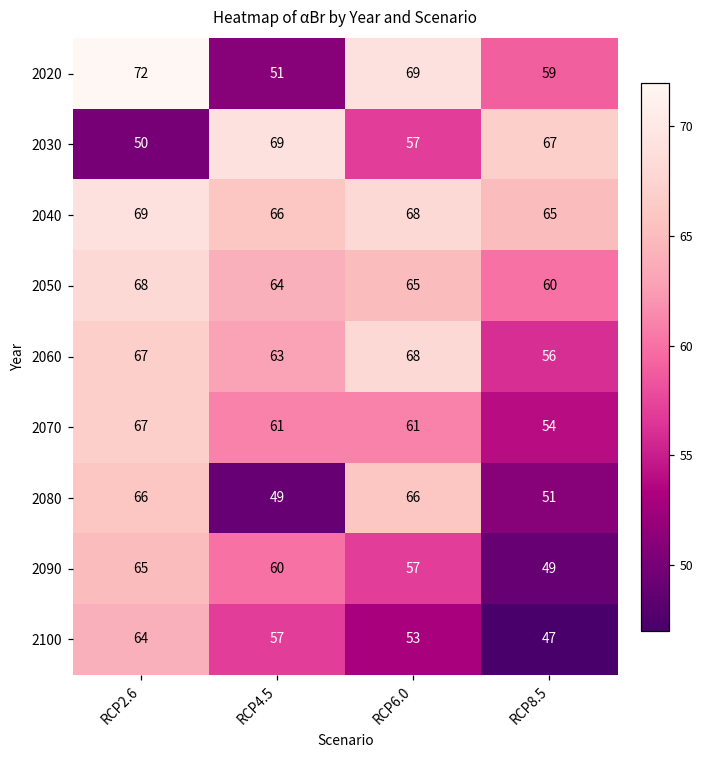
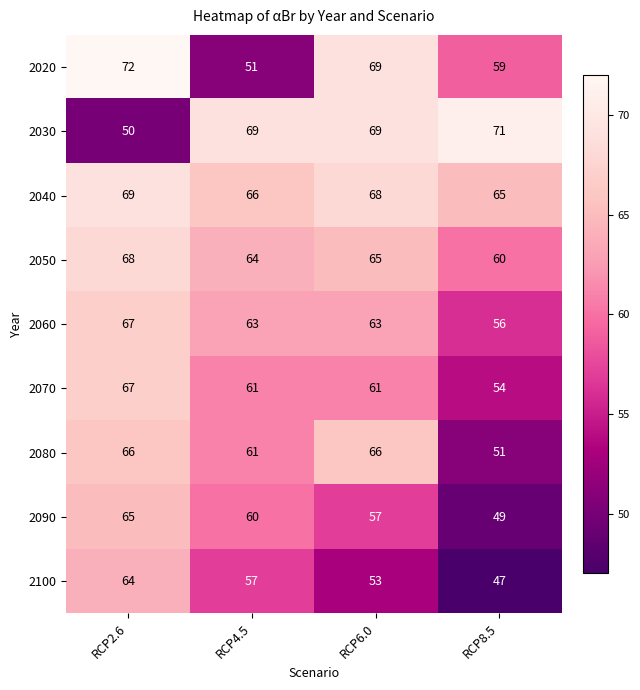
2030, RCP6.0: 57 -> 69
2030, RCP8.5: 67 -> 71
2060, RCP6.0: 68 -> 63
2080, RCP4.5: 49 -> 61
